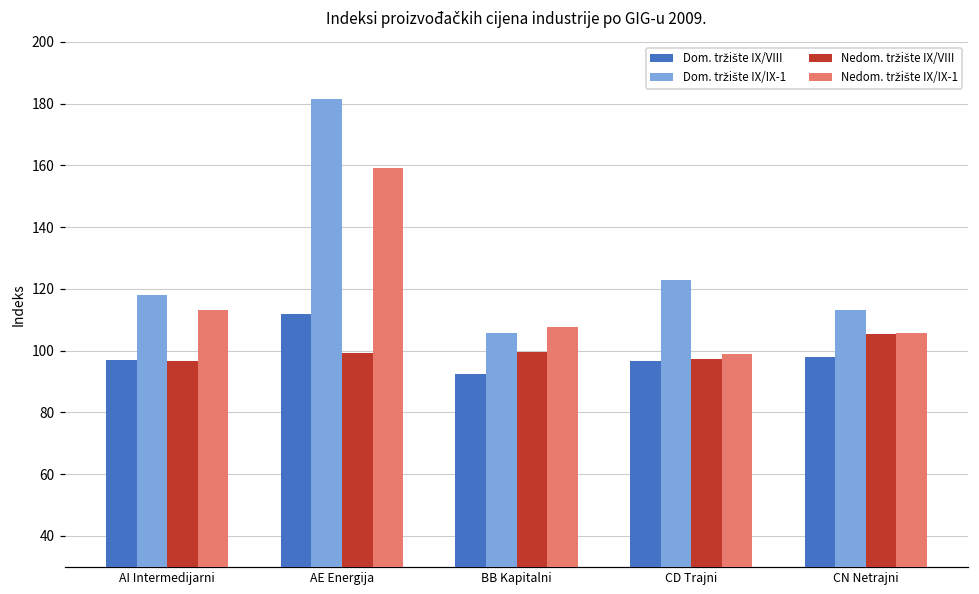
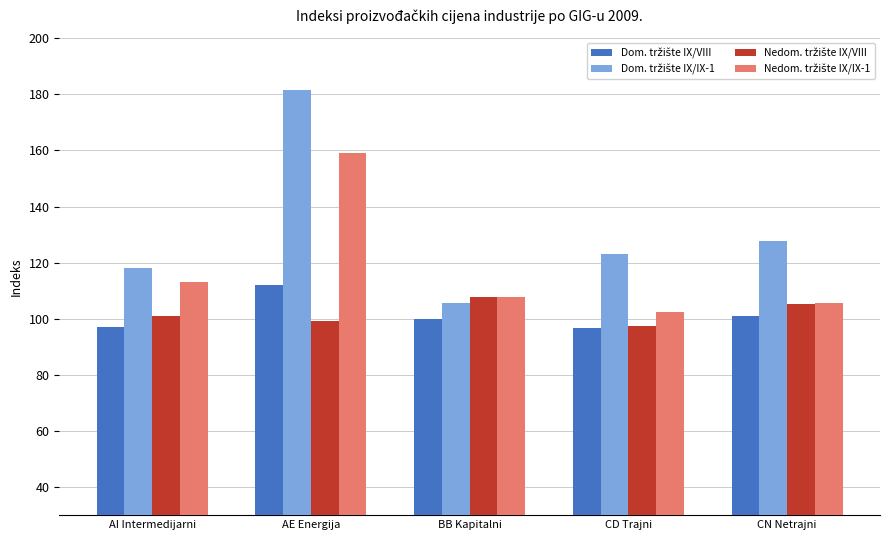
Nedom. tržište IX/VIII, AI Intermedijarni: 97 -> 101
Dom. tržište IX/VIII, BB Kapitalni: 93 -> 100
Nedom. tržište IX/VIII, BB Kapitalni: 100 -> 108
Nedom. tržište IX/IX-1, CD Trajni: 99 -> 102
Dom. tržište IX/VIII, CN Netrajni: 98 -> 101
Dom. tržište IX/IX-1, CN Netrajni: 113 -> 128
